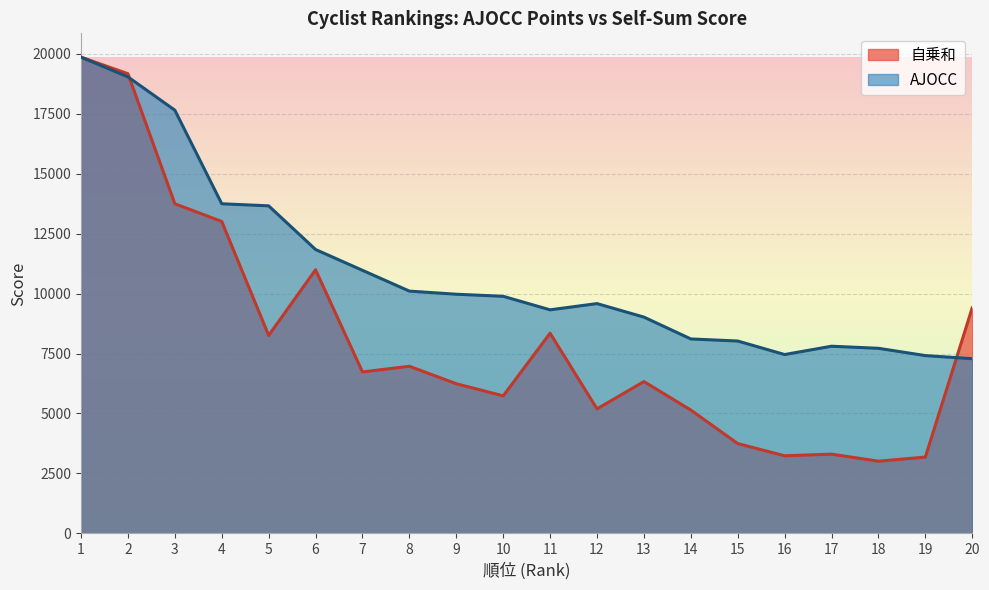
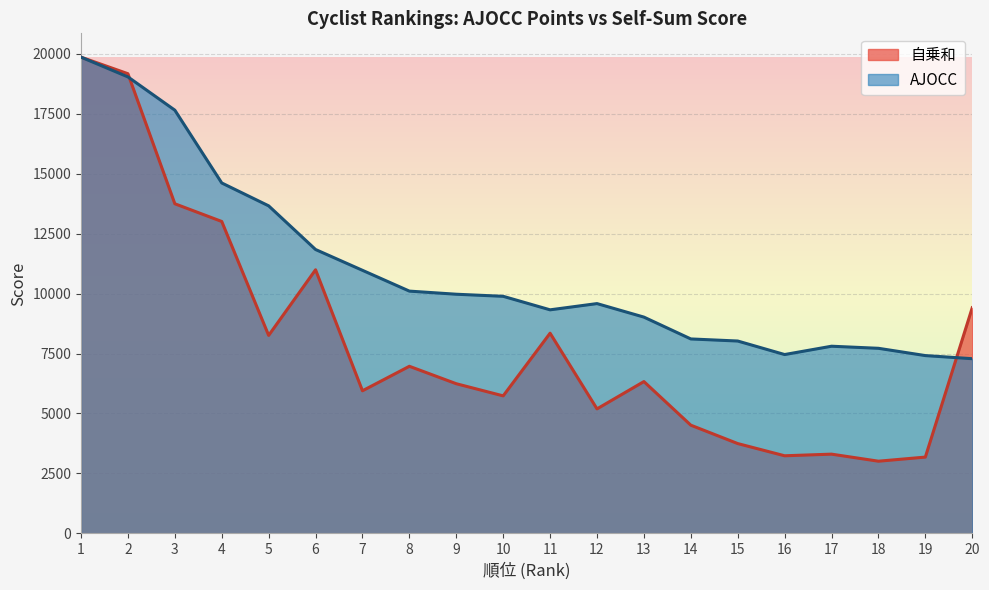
AJOCC, 4: 13700 -> 14600
自乗和, 7: 6700 -> 5900
自乗和, 14: 5100 -> 4500
